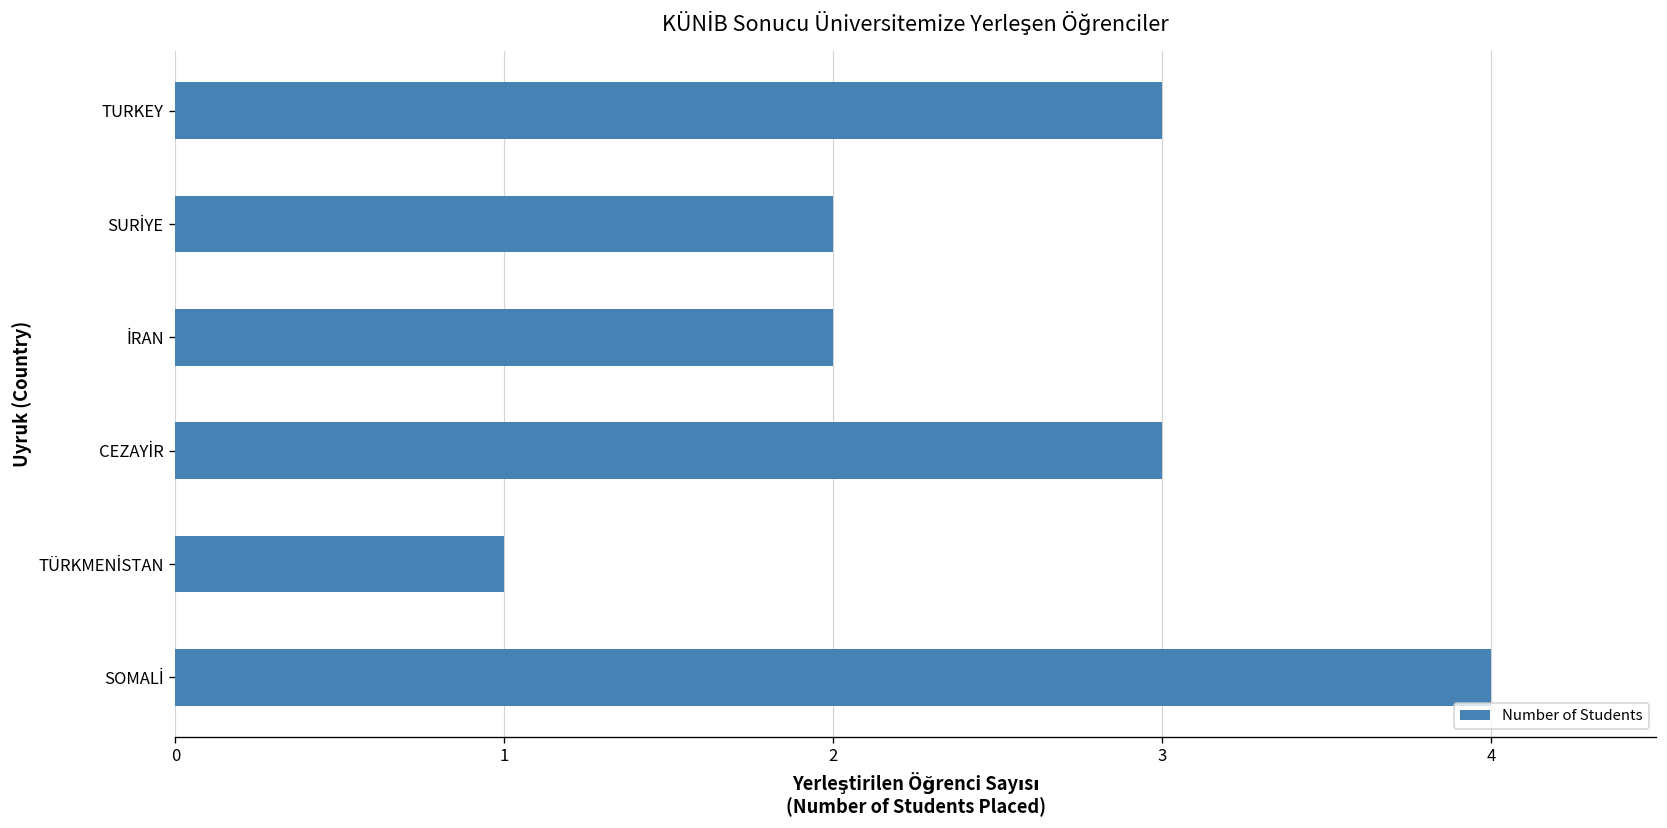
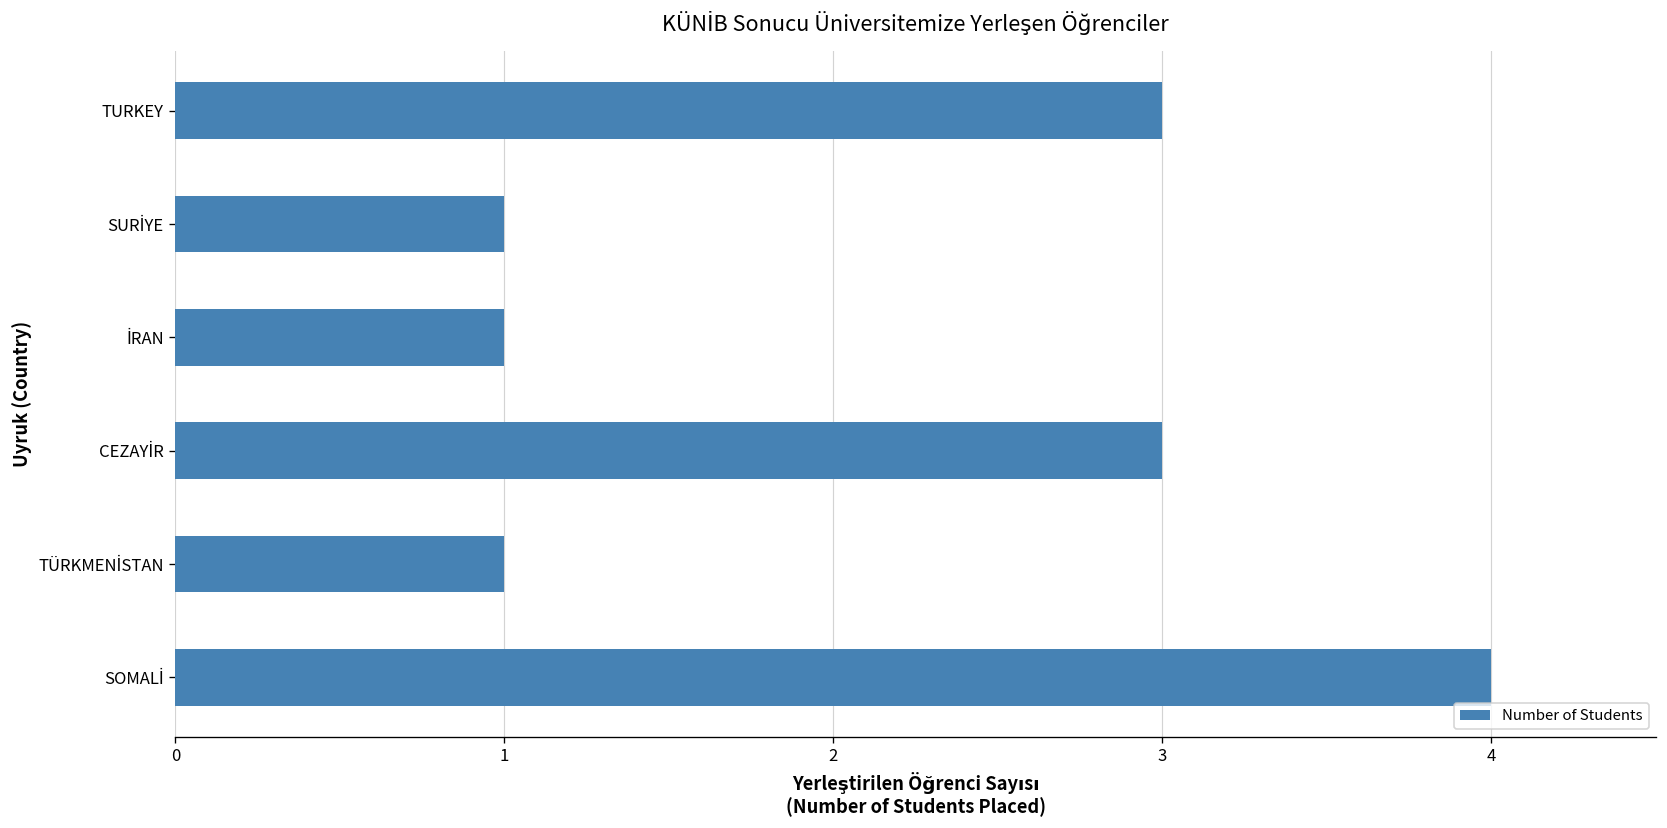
SURİYE: 2 -> 1
İRAN: 2 -> 1
